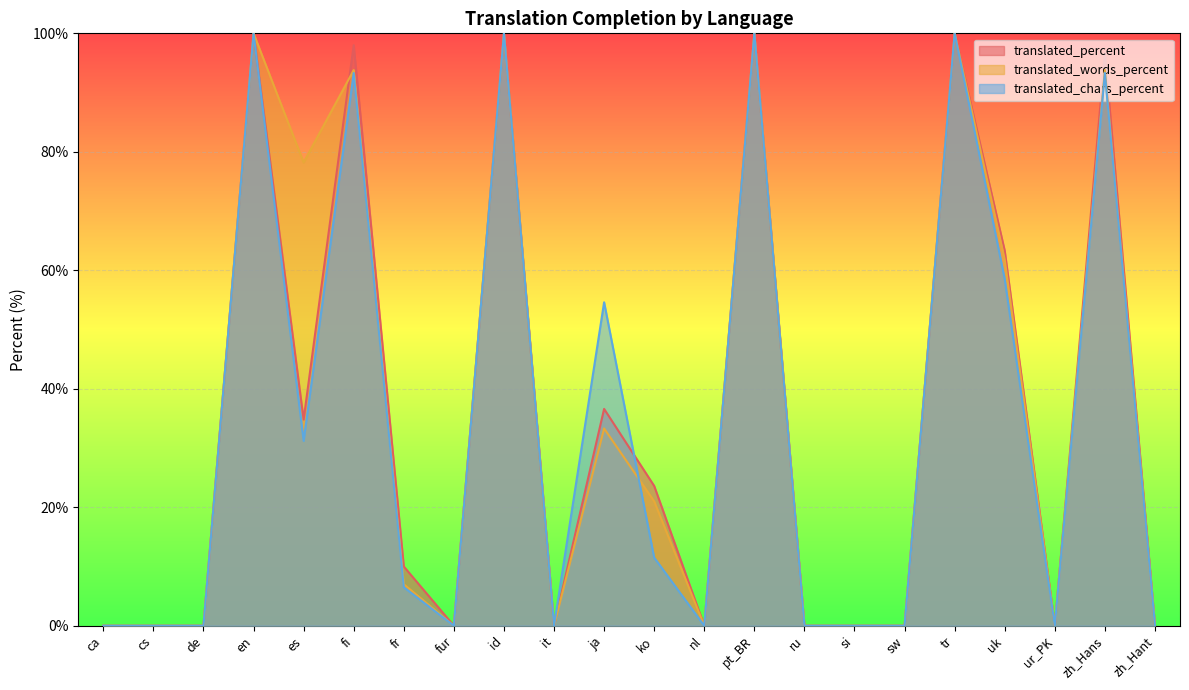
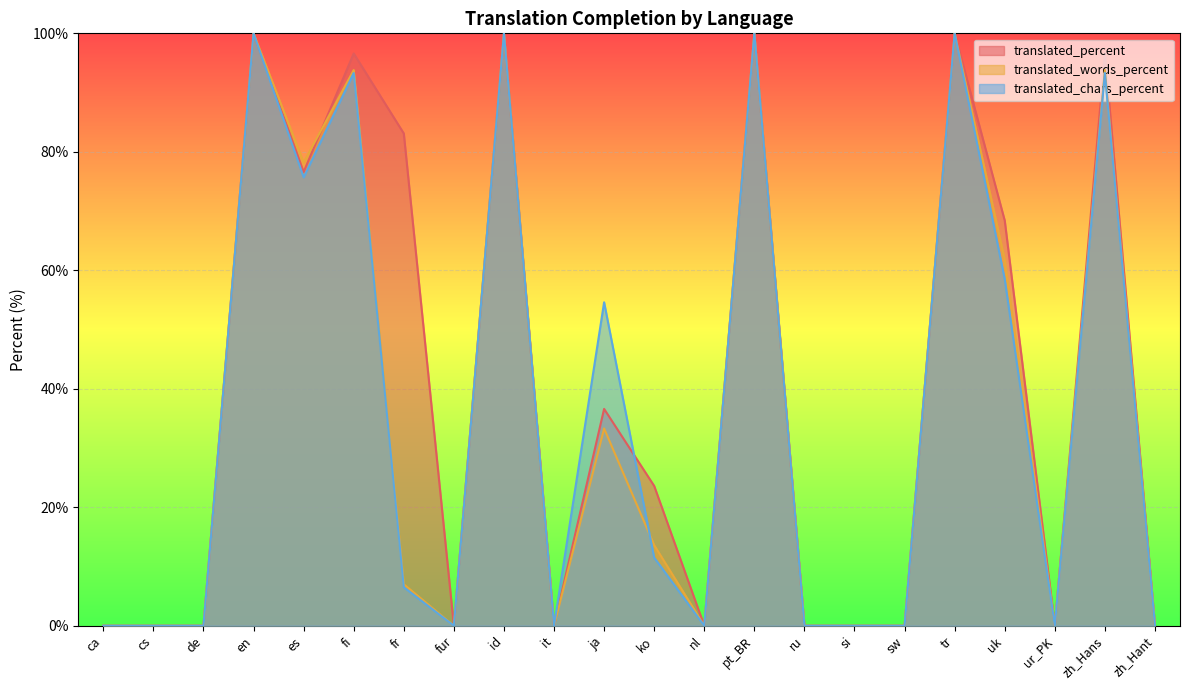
translated_percent, es: 35% -> 77%
translated_chars_percent, es: 31% -> 76%
translated_percent, fi: 98% -> 97%
translated_percent, fr: 10% -> 83%
translated_words_percent, ko: 21% -> 14%
translated_percent, uk: 63% -> 68%
